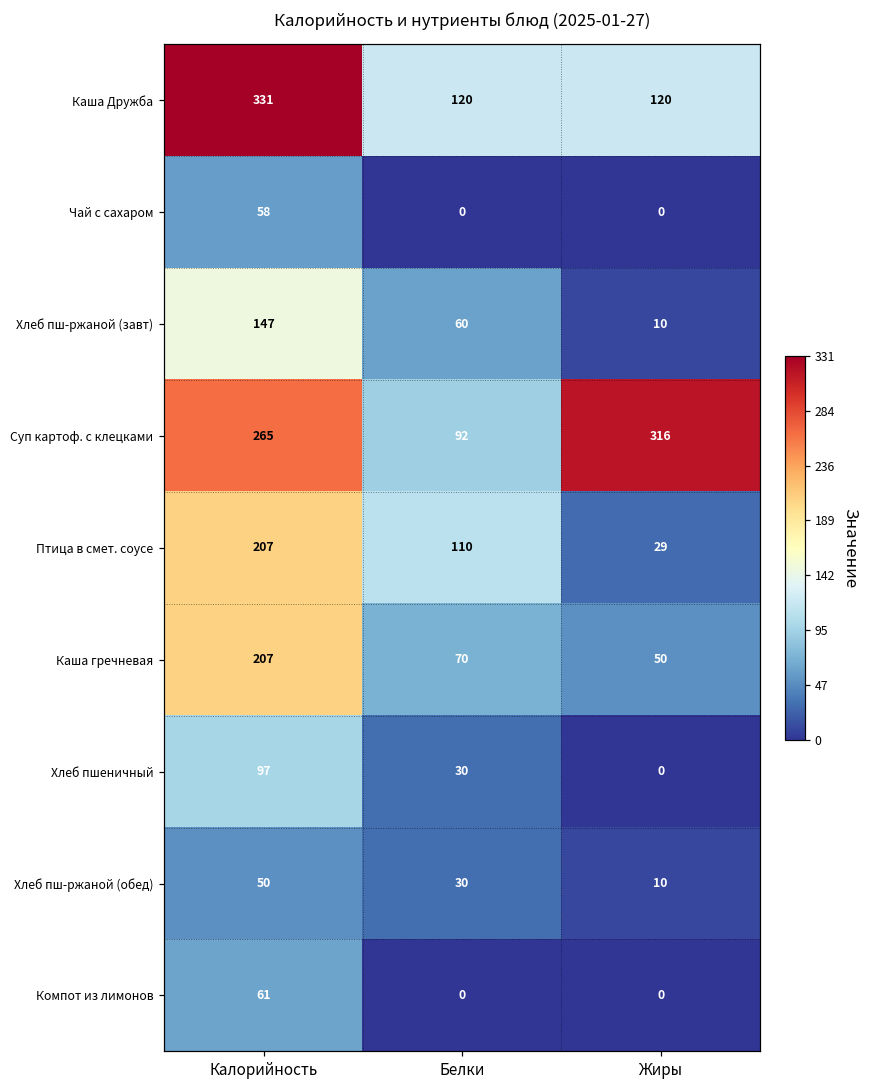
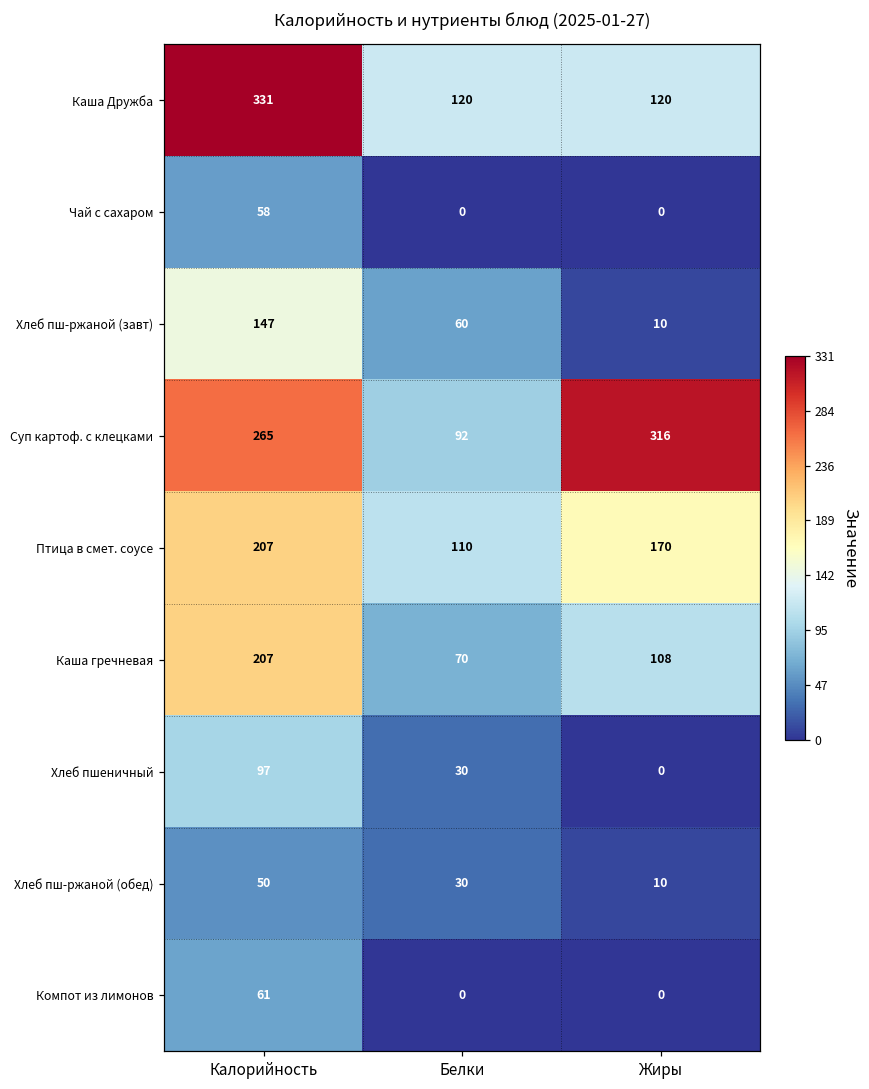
Птица в смет. соусе, Жиры: 29 -> 170
Каша гречневая, Жиры: 50 -> 108
